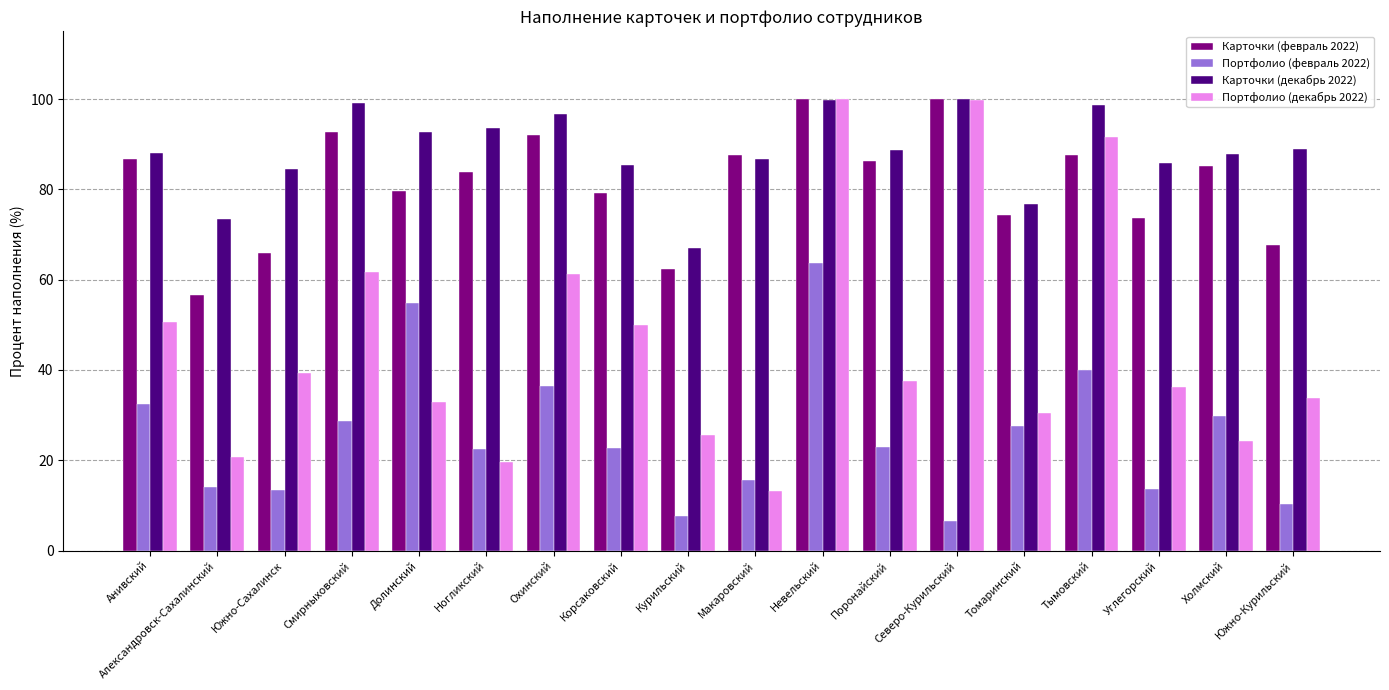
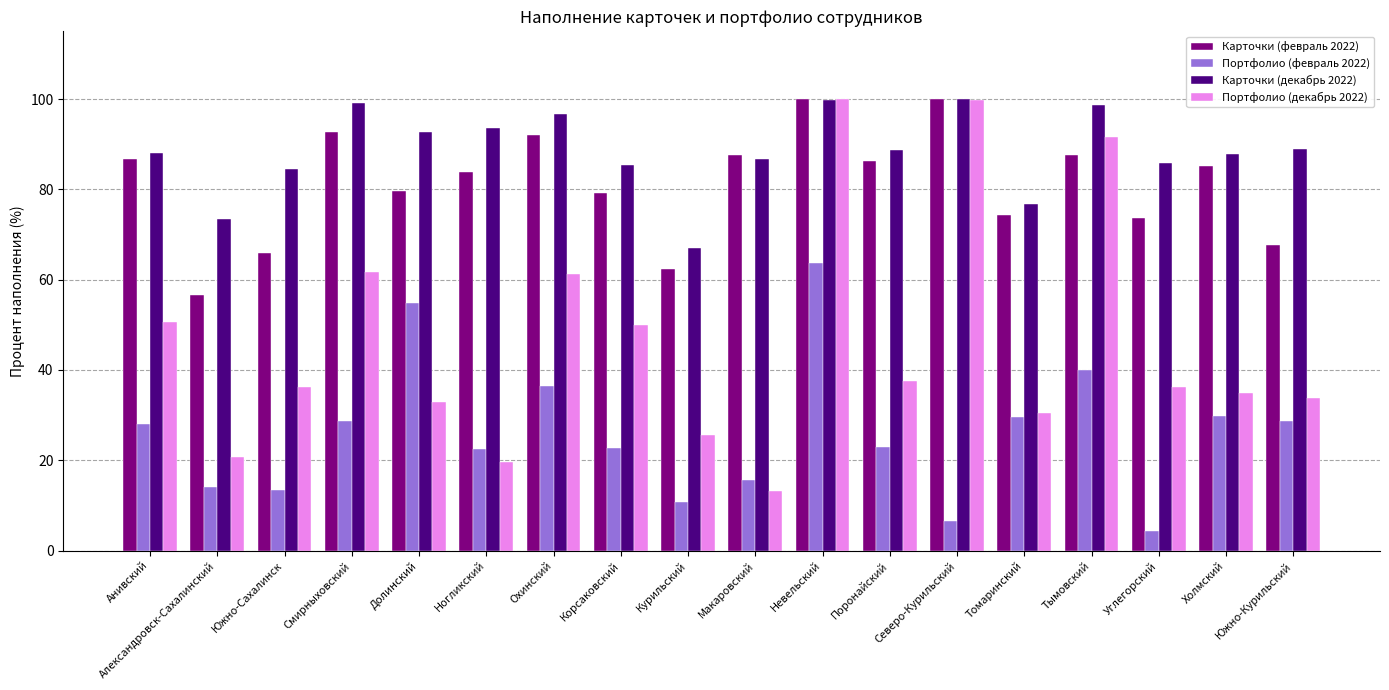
Портфолио (февраль 2022), Анивский: 33 -> 28
Портфолио (декабрь 2022), Южно-Сахалинск: 39 -> 36
Портфолио (февраль 2022), Курильский: 8 -> 11
Портфолио (февраль 2022), Томаринский: 28 -> 30
Портфолио (февраль 2022), Углегорский: 14 -> 4
Портфолио (декабрь 2022), Холмский: 24 -> 35
Портфолио (февраль 2022), Южно-Курильский: 10 -> 29
